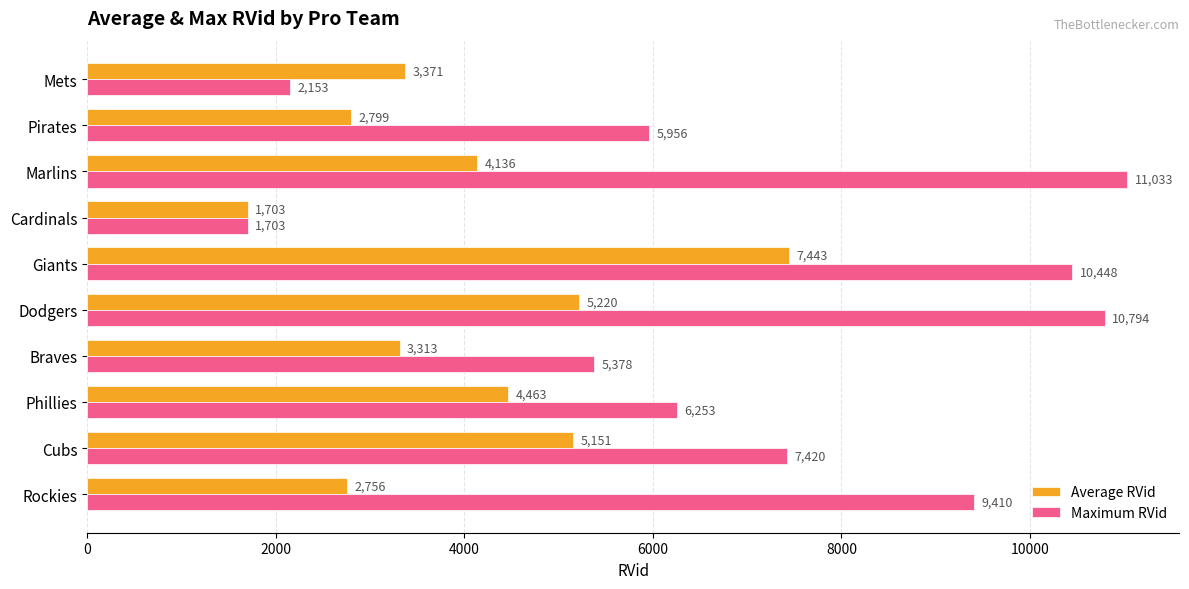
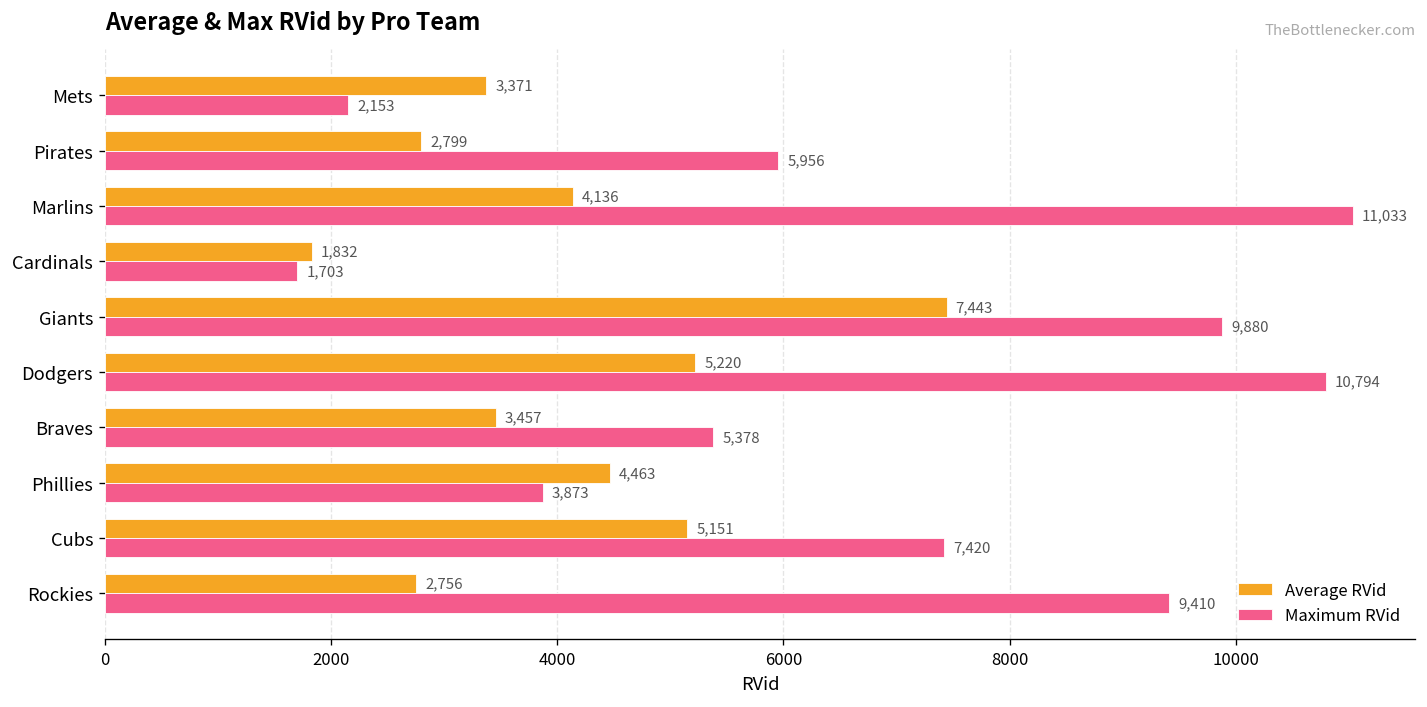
Average RVid, Cardinals: 1,703 -> 1,832
Maximum RVid, Giants: 10,448 -> 9,880
Average RVid, Braves: 3,313 -> 3,457
Maximum RVid, Phillies: 6,253 -> 3,873
